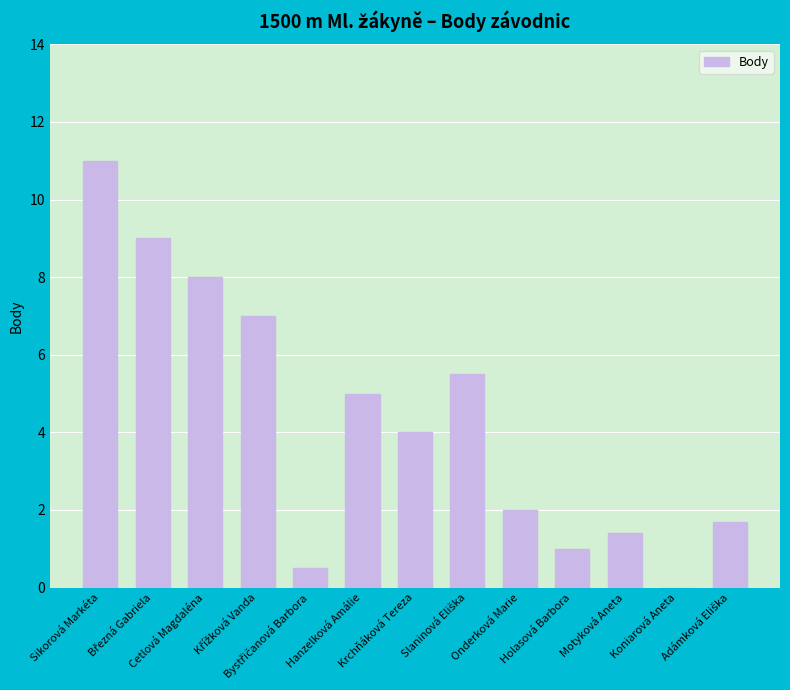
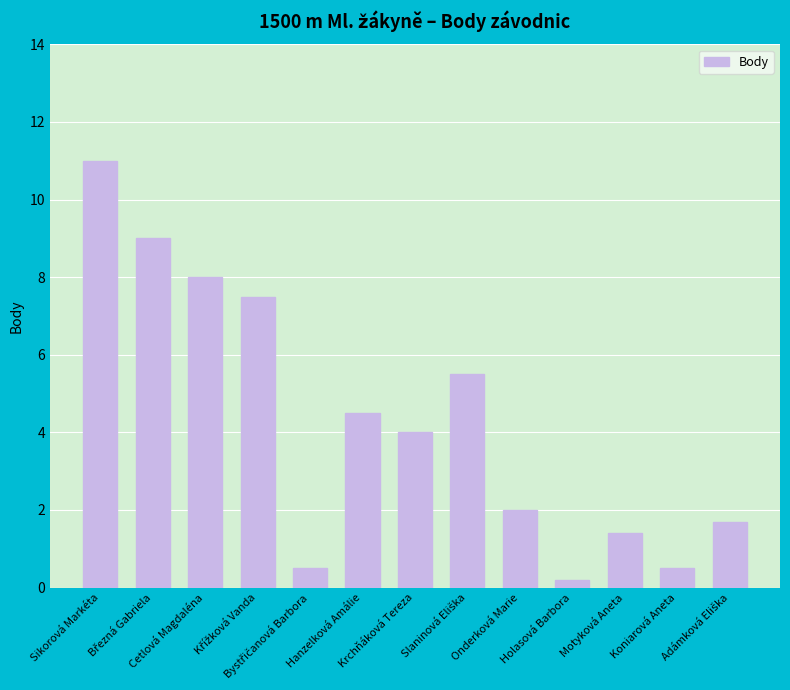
Křížková Vanda: 7.0 -> 7.5
Hanzelková Amálie: 5.0 -> 4.5
Holasová Barbora: 1.0 -> 0.2
Koniarová Aneta: 0.0 -> 0.5
